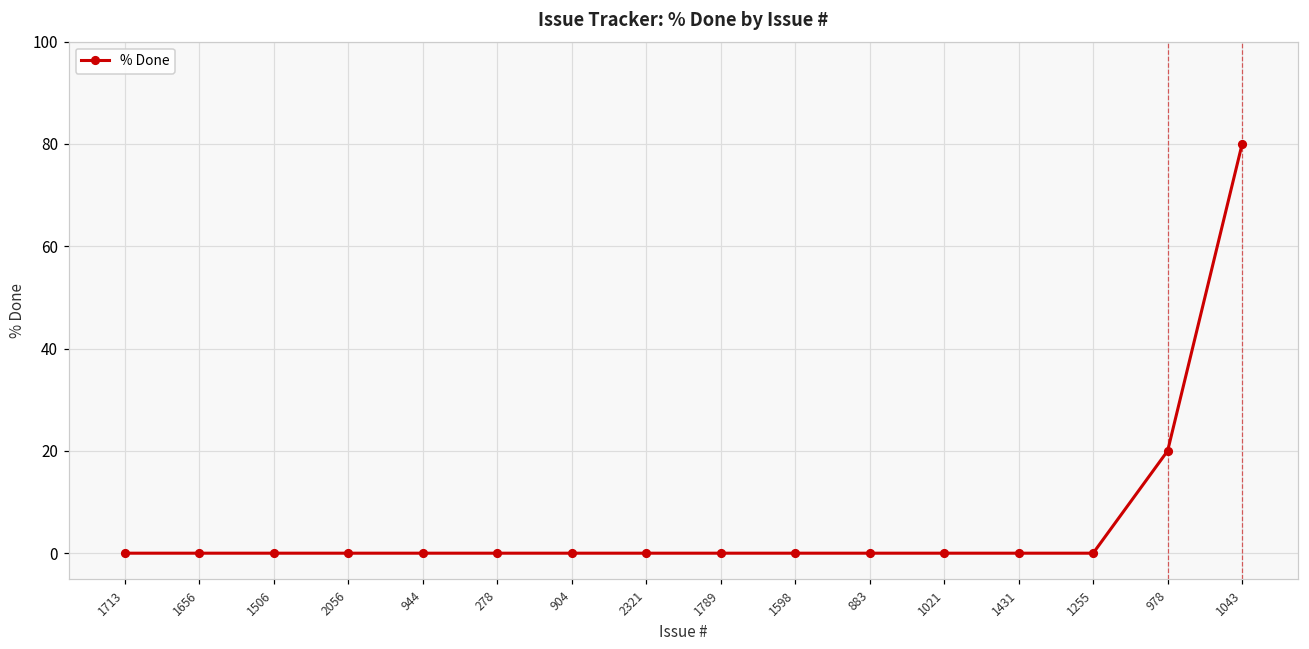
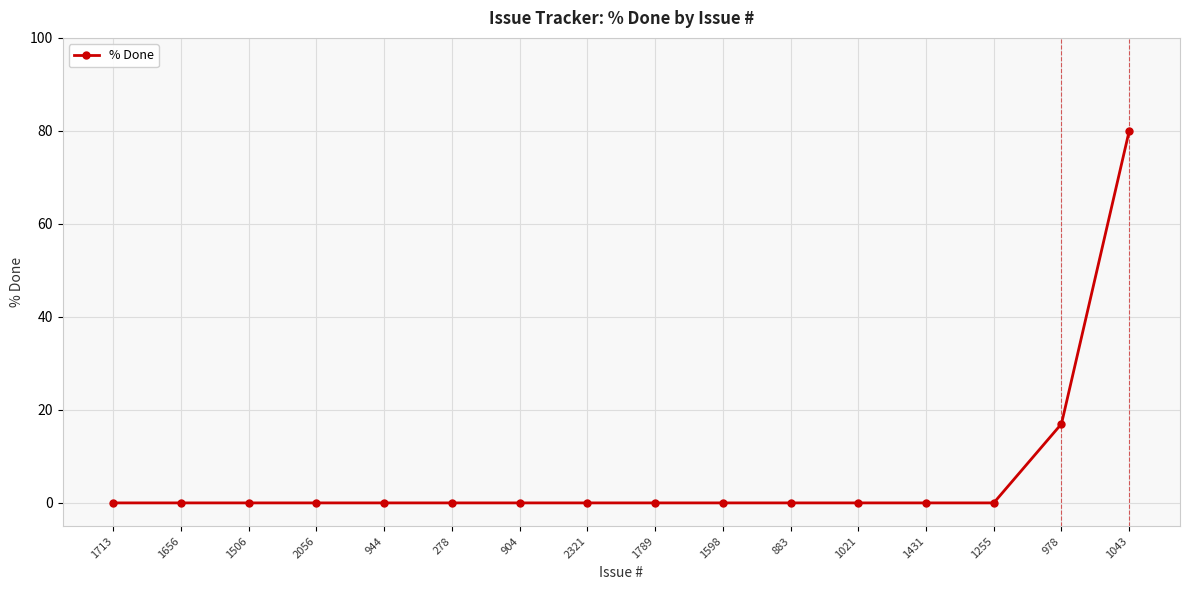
978: 20 -> 17
